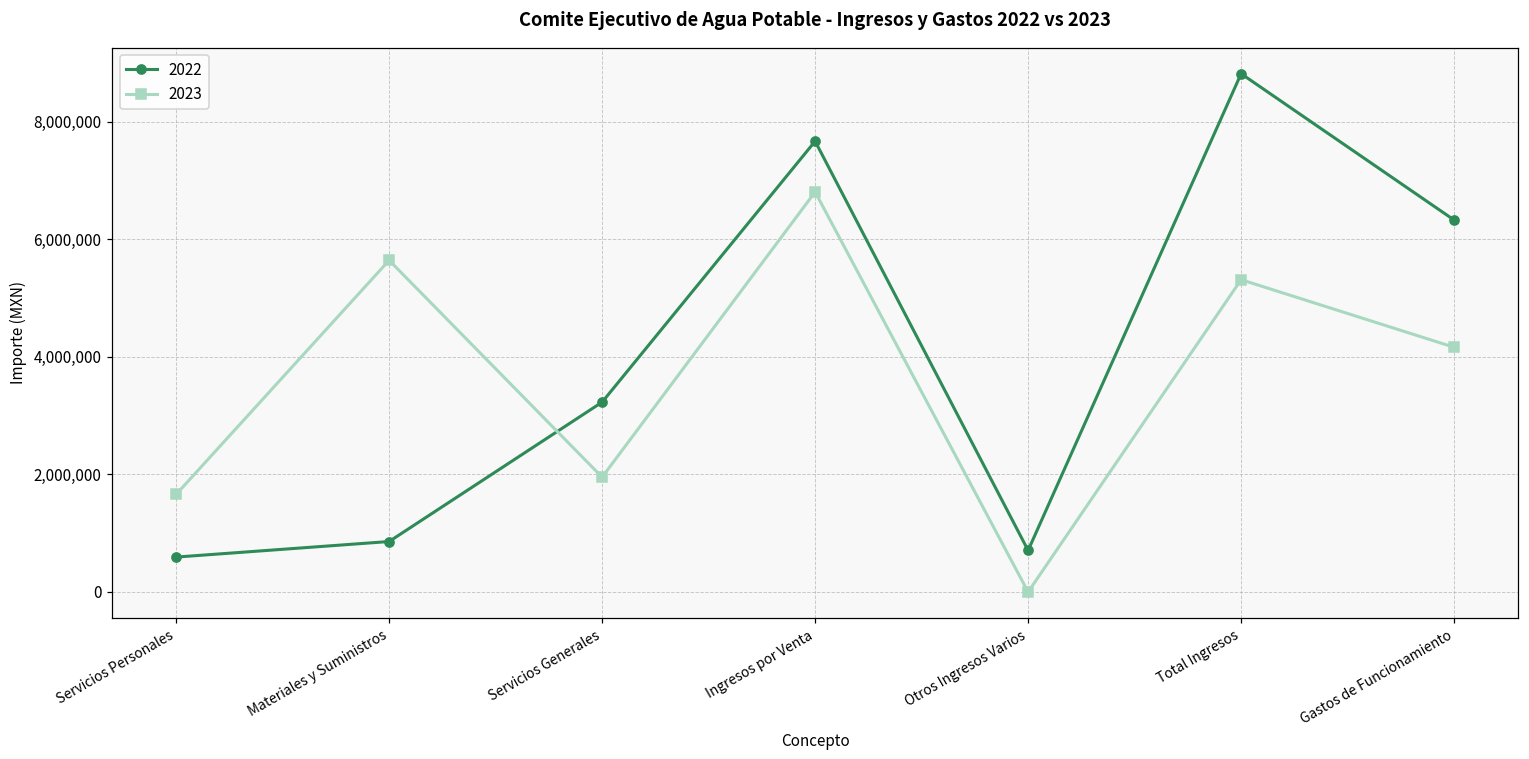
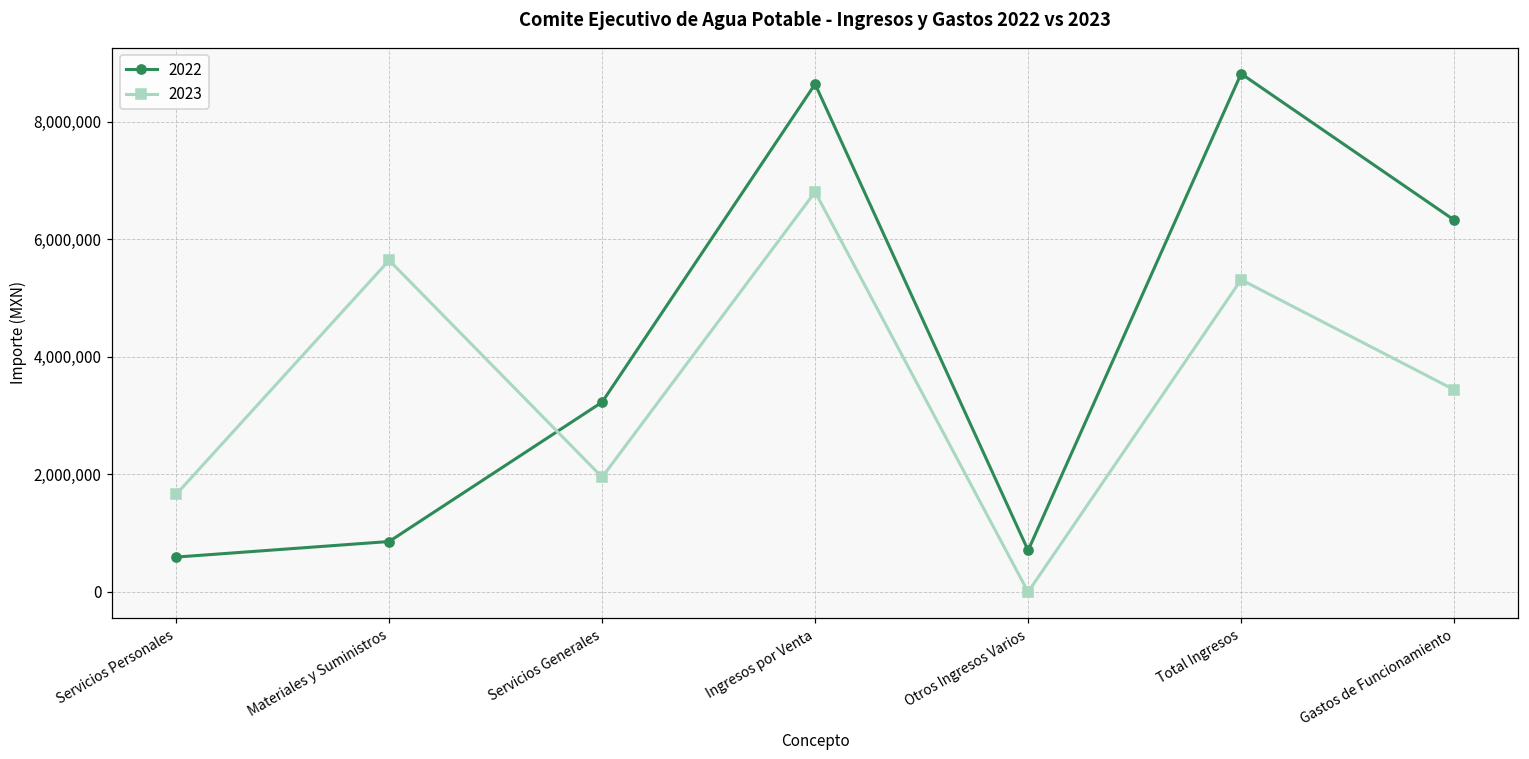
2022, Ingresos por Venta: 7,700,000 -> 8,600,000
2023, Gastos de Funcionamiento: 4,200,000 -> 3,400,000
